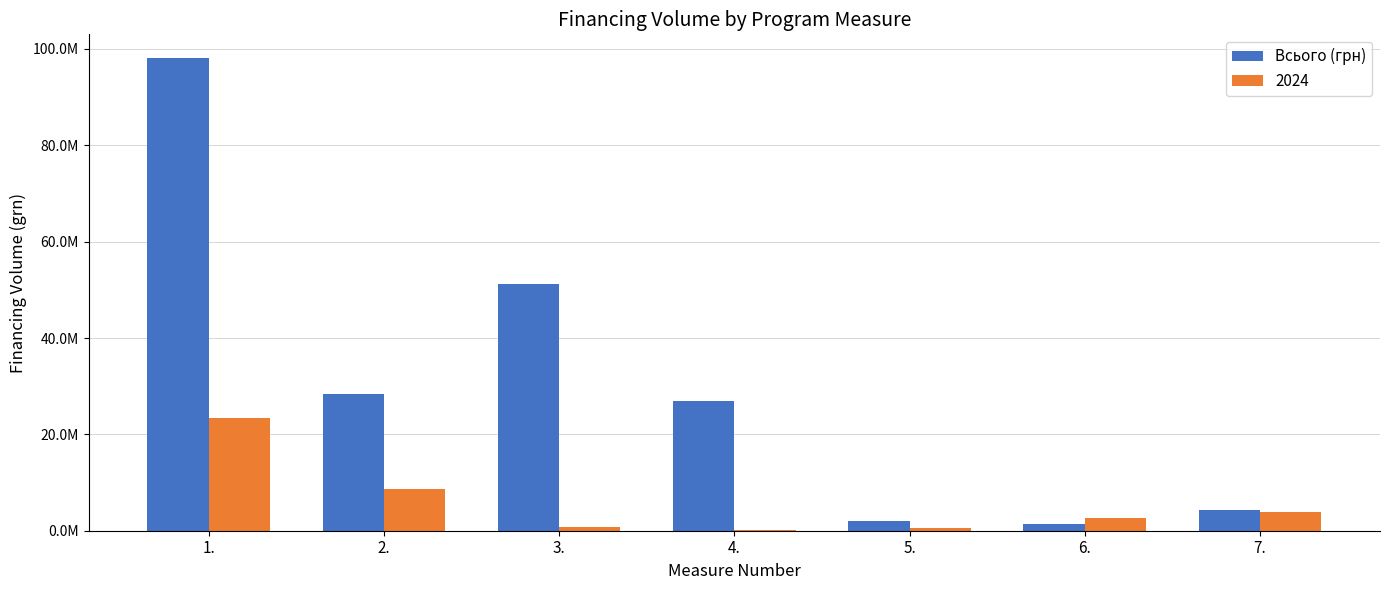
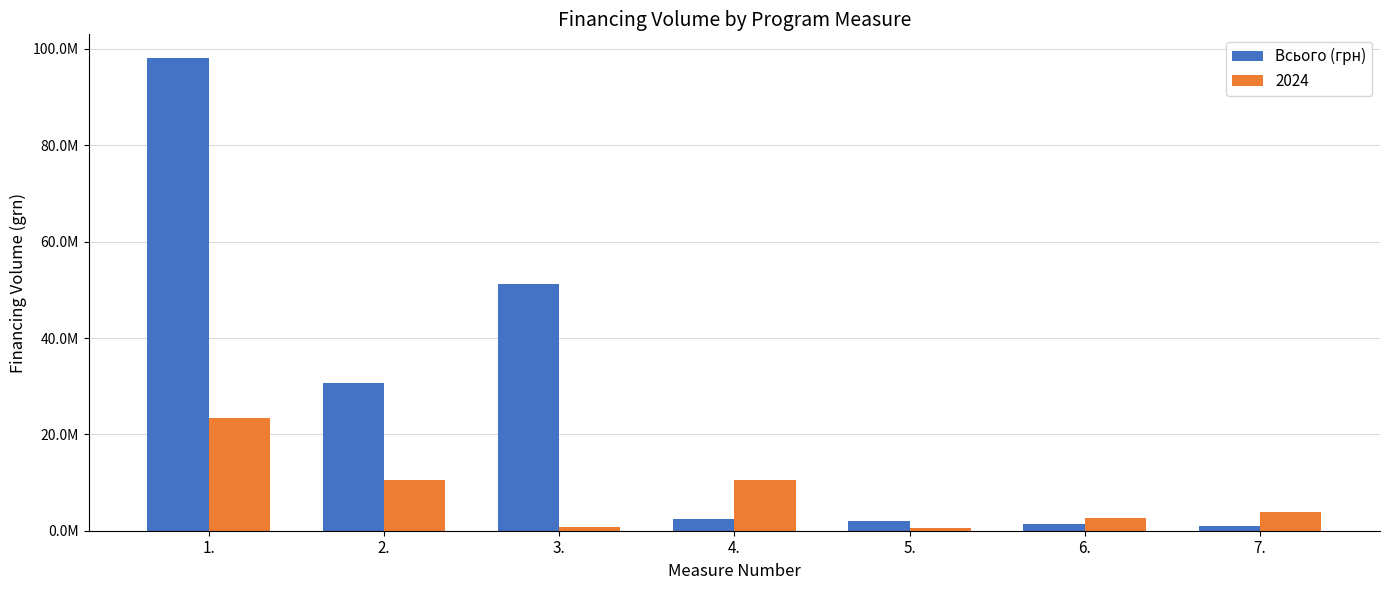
Всього (грн), 2.: 28000000 -> 31000000
2024, 2.: 9000000 -> 10000000
Всього (грн), 4.: 27000000 -> 2000000
2024, 4.: 0 -> 11000000
Всього (грн), 7.: 4000000 -> 1000000
